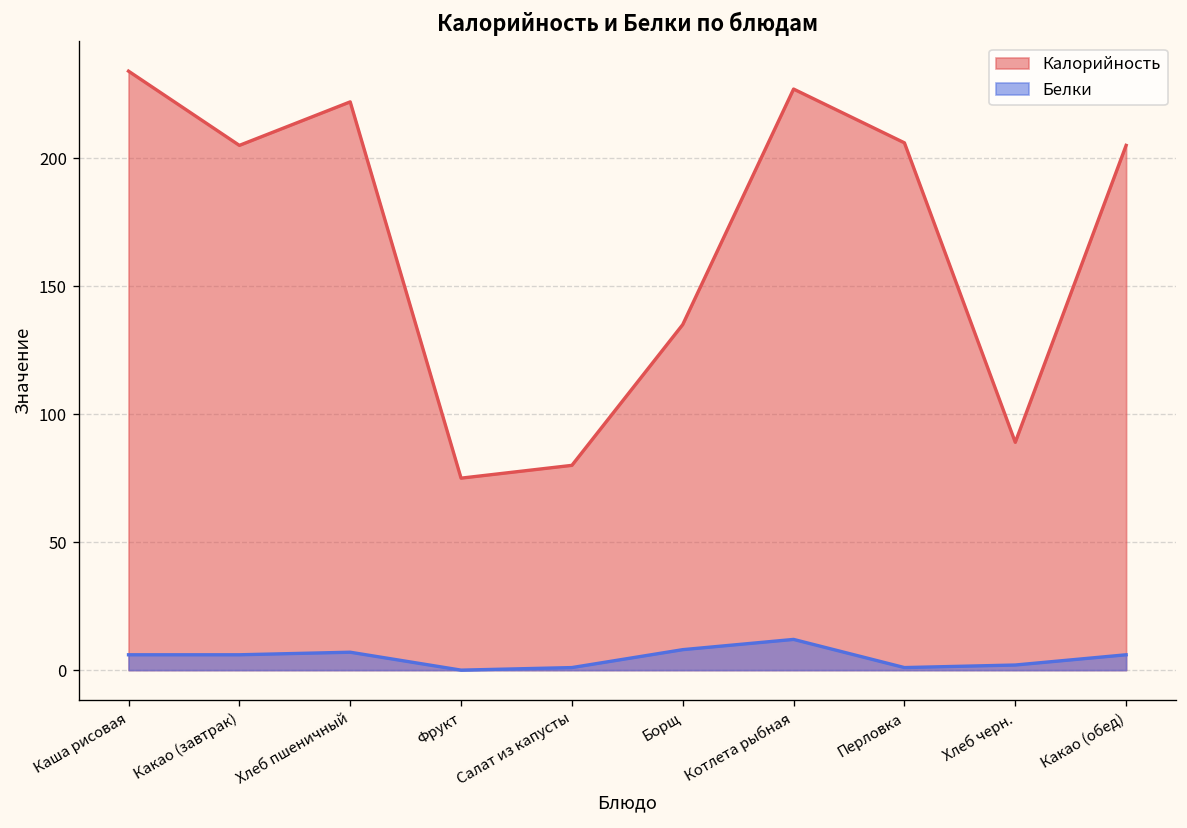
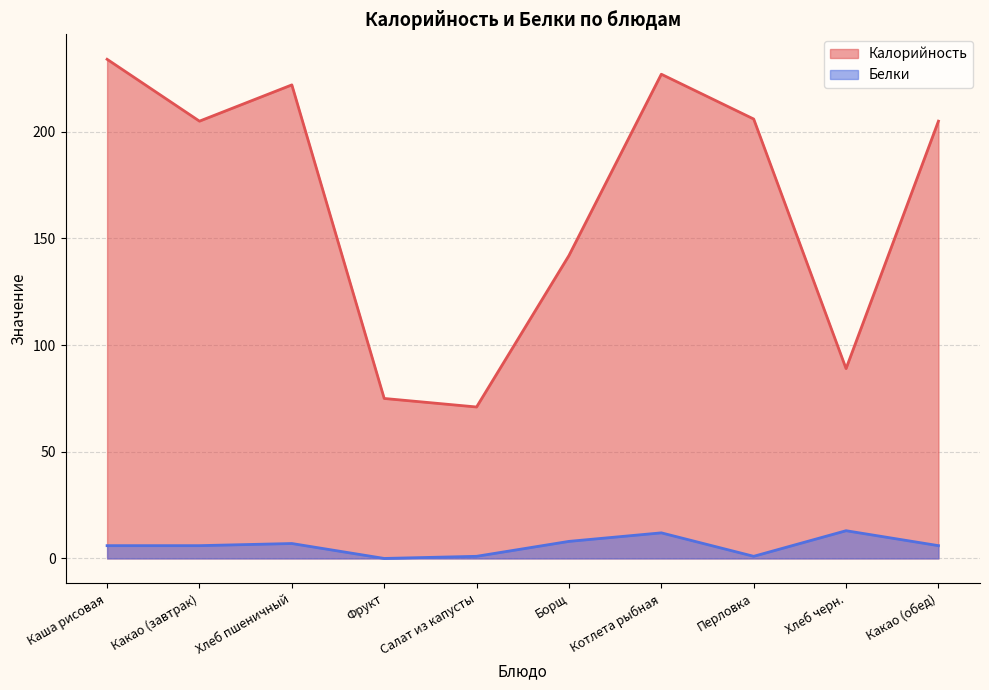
Калорийность, Салат из капусты: 80 -> 71
Калорийность, Борщ: 135 -> 142
Белки, Хлеб черн.: 2 -> 13
